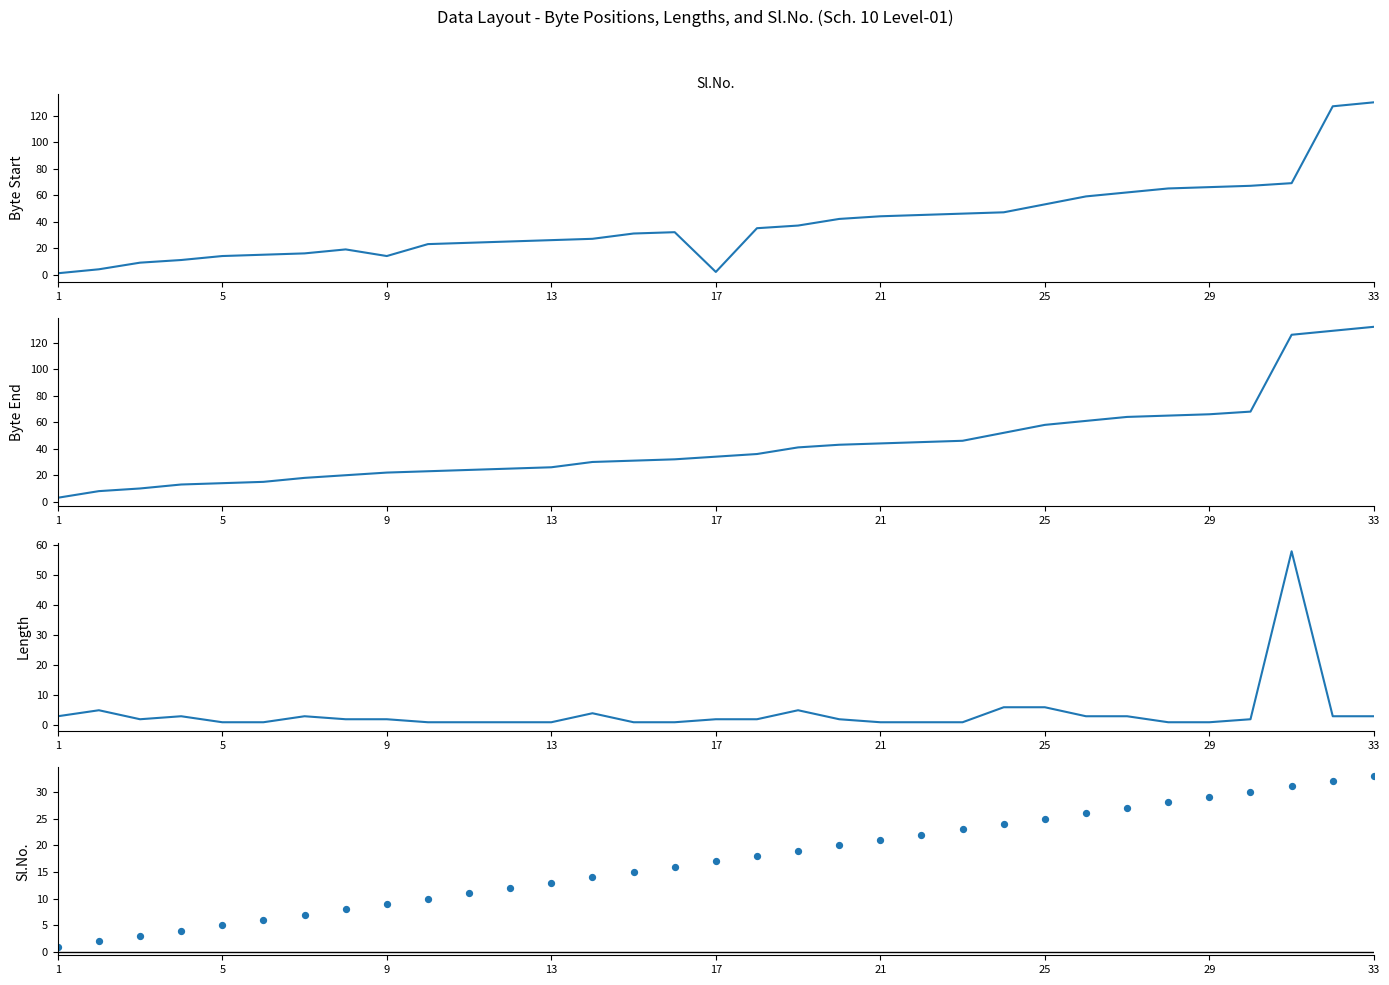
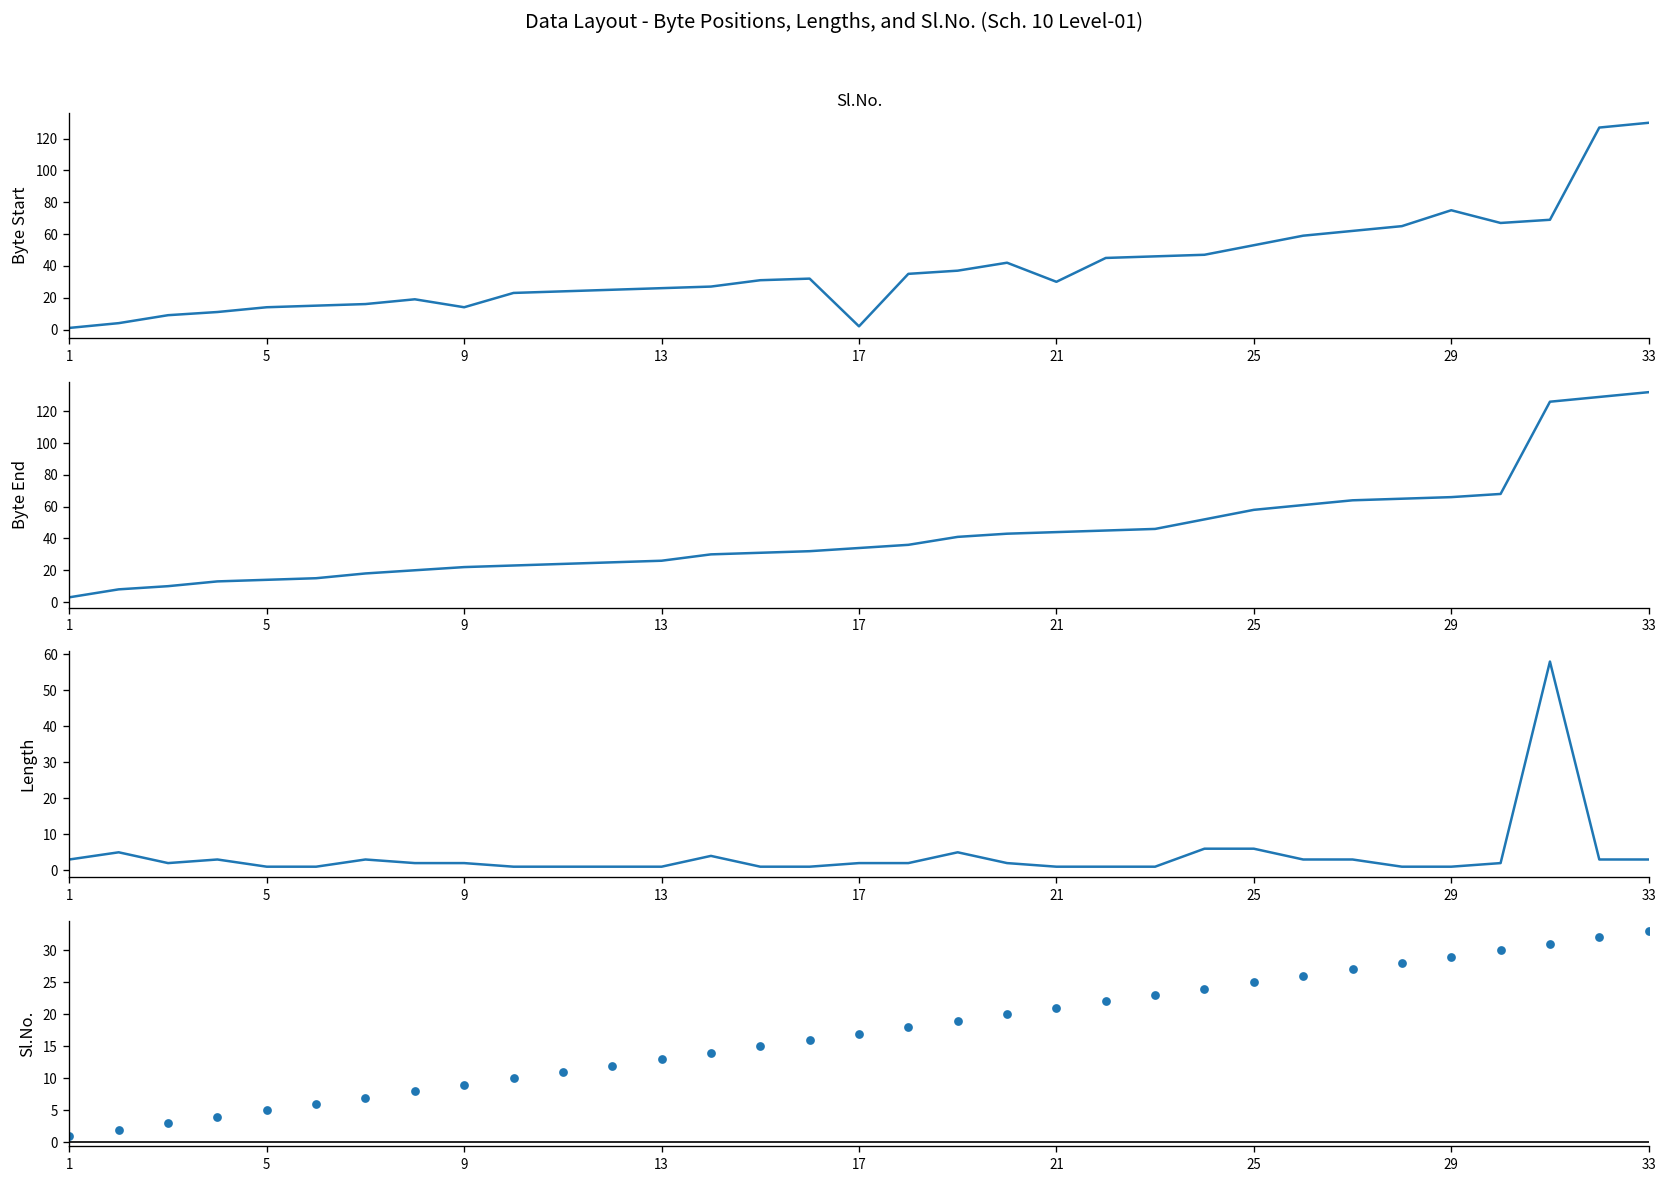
Sl.No., 21: 44 -> 30
Sl.No., 29: 66 -> 75
